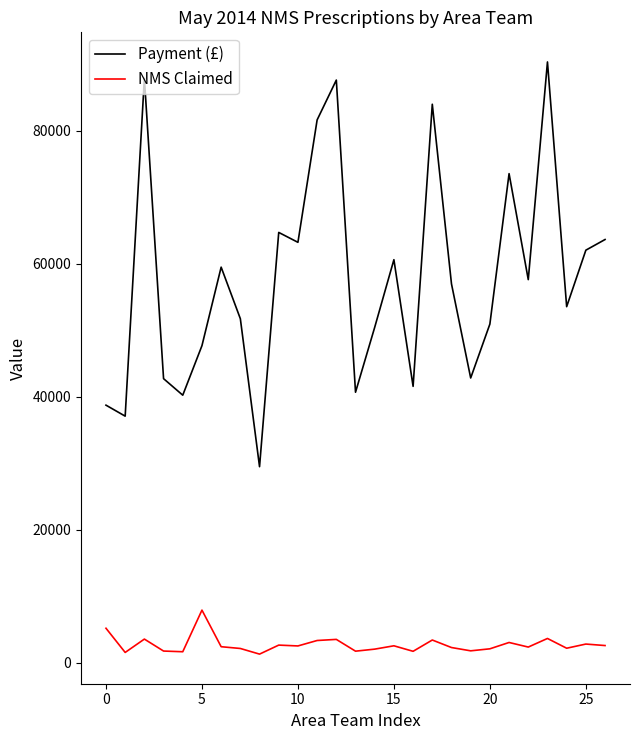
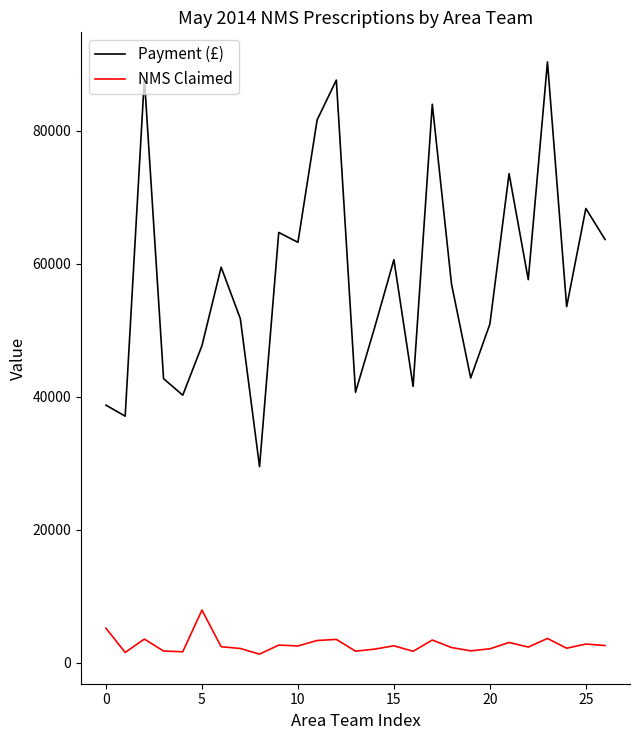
Payment (£), 25: 62000 -> 68000
